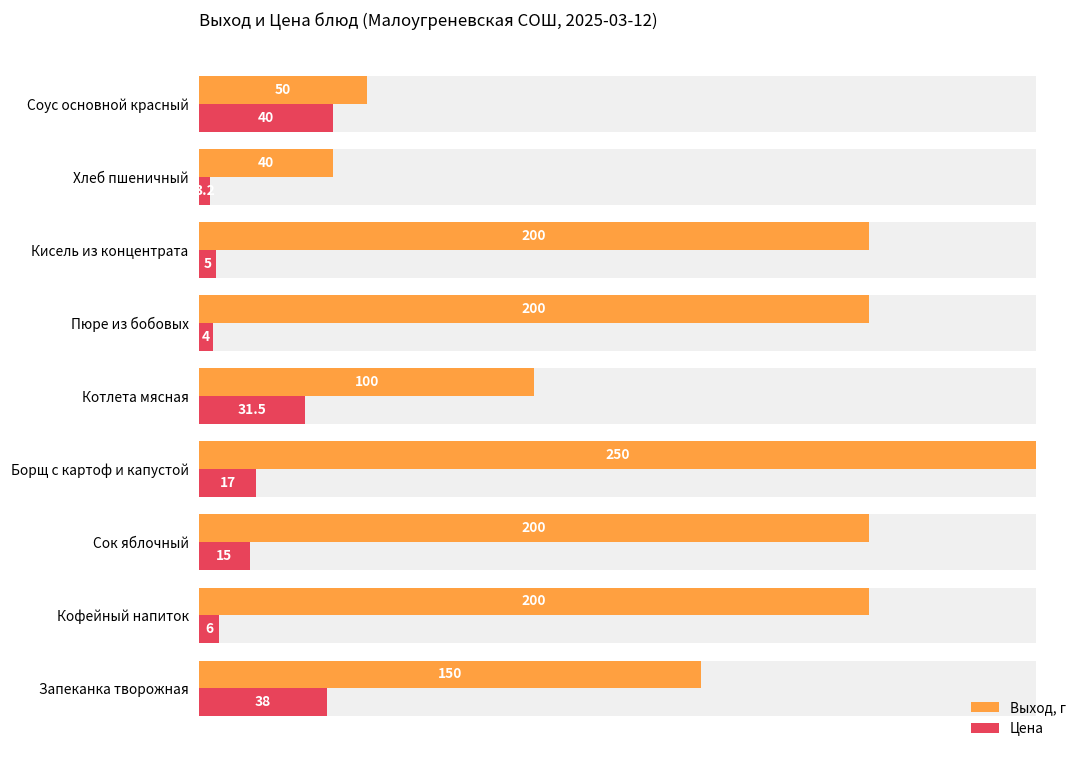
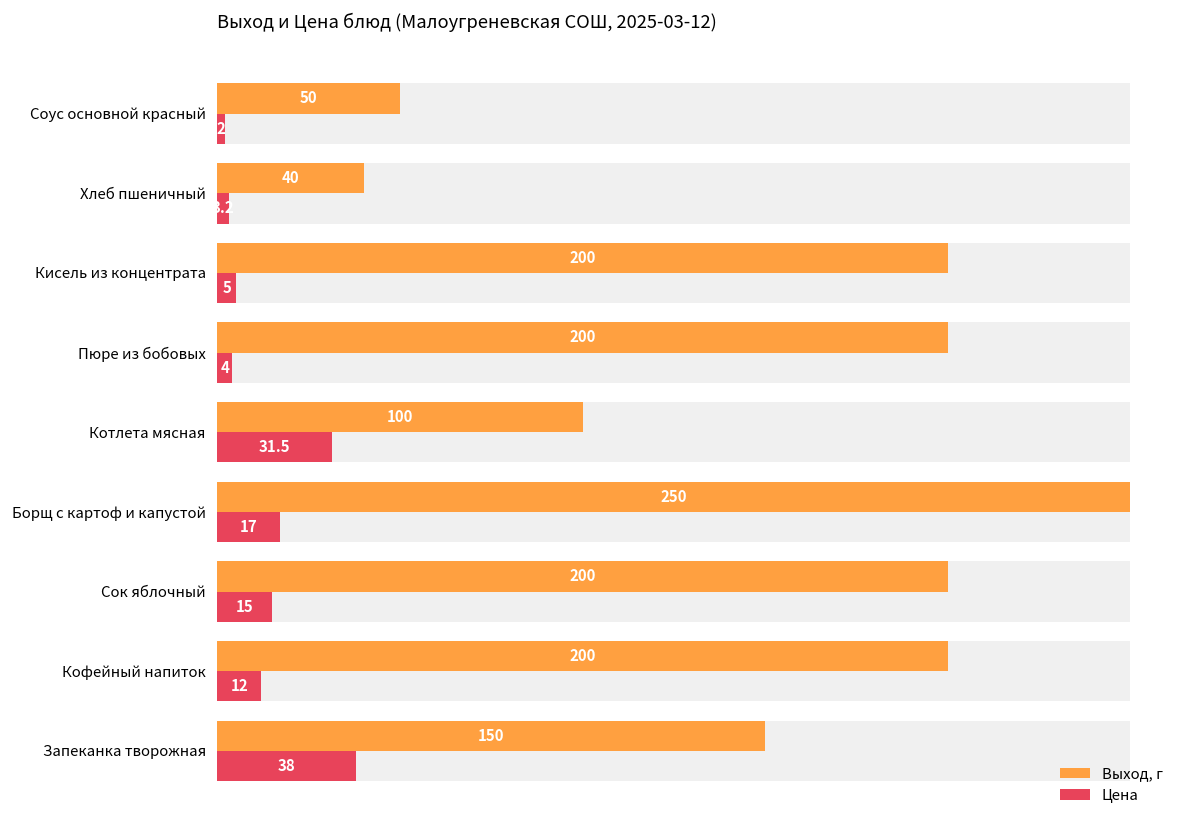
Цена, Соус основной красный: 40 -> 2
Цена, Кофейный напиток: 6 -> 12
